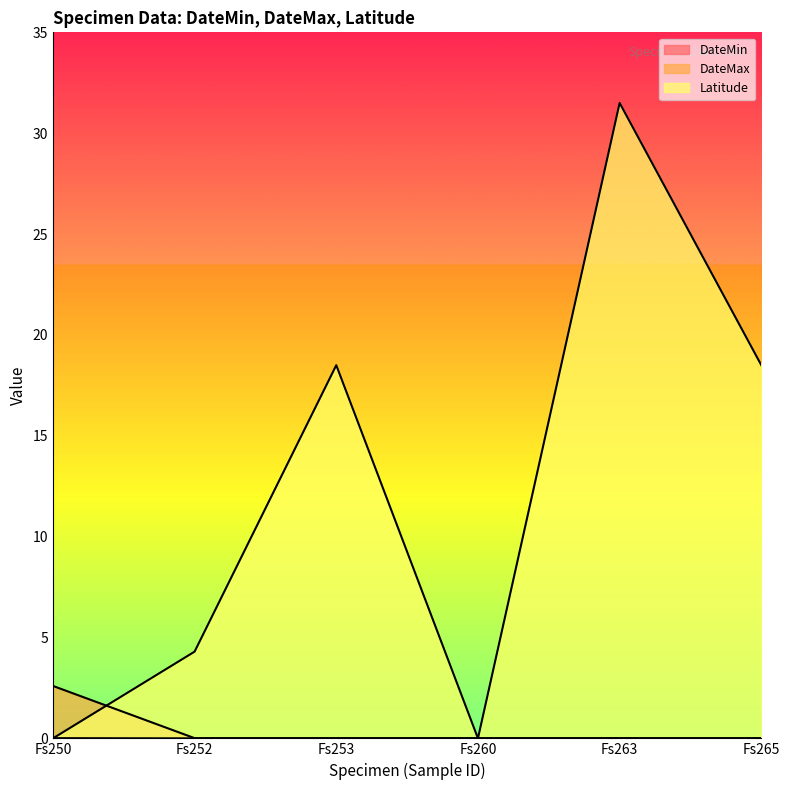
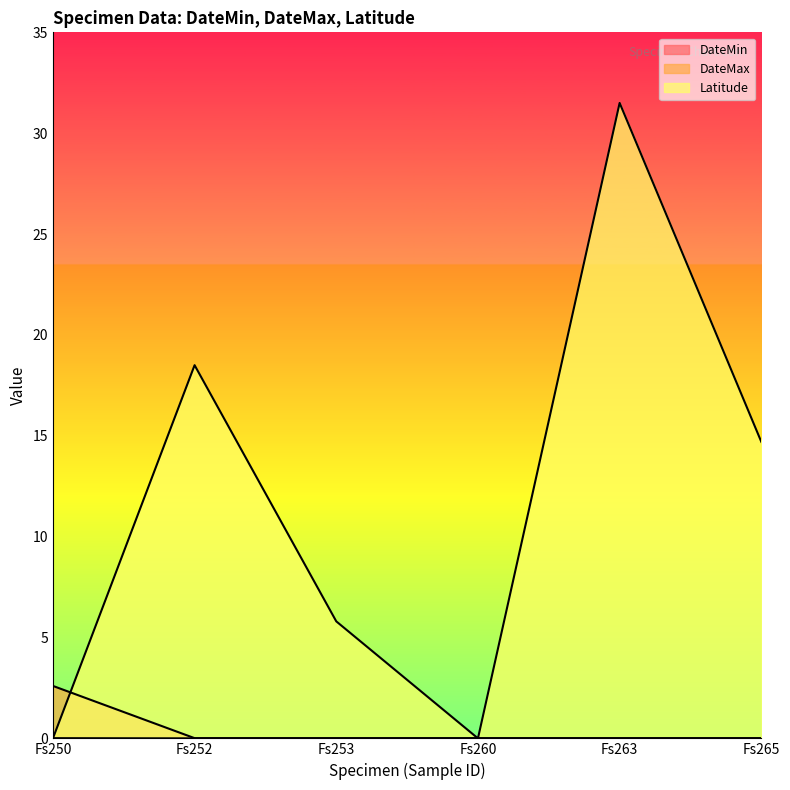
Latitude, Fs252: 4.3 -> 18.5
Latitude, Fs253: 18.5 -> 5.8
Latitude, Fs265: 18.5 -> 14.7
